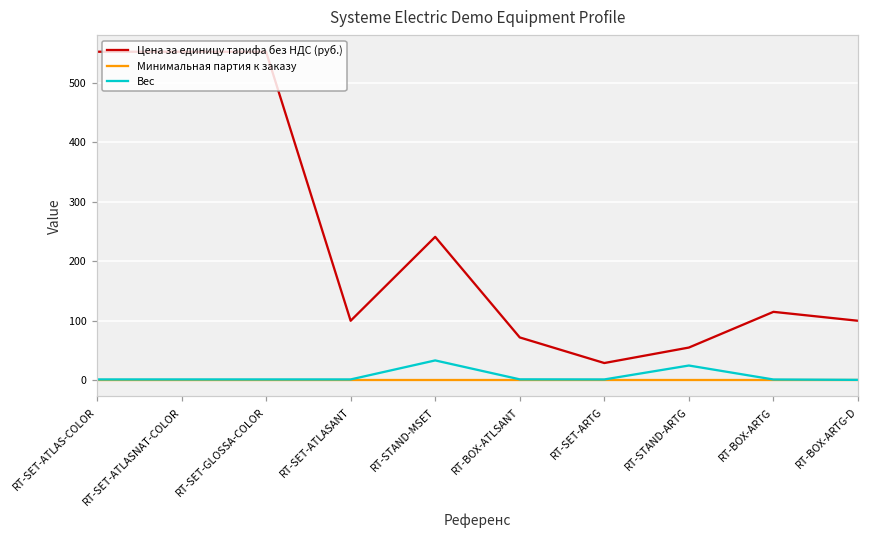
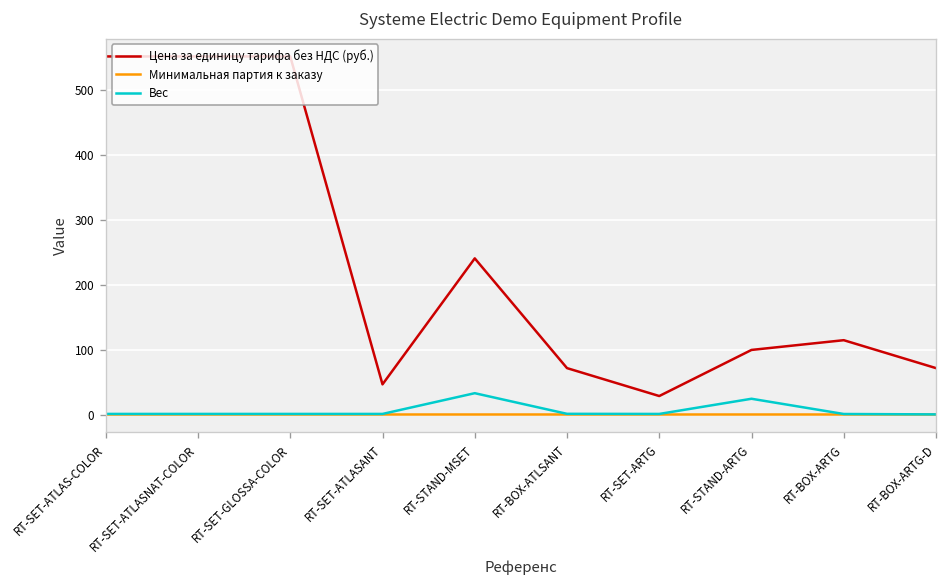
Цена за единицу тарифа без НДС (руб.), RT-SET-ATLASANT: 100 -> 50
Цена за единицу тарифа без НДС (руб.), RT-STAND-ARTG: 60 -> 100
Цена за единицу тарифа без НДС (руб.), RT-BOX-ARTG-D: 100 -> 70
